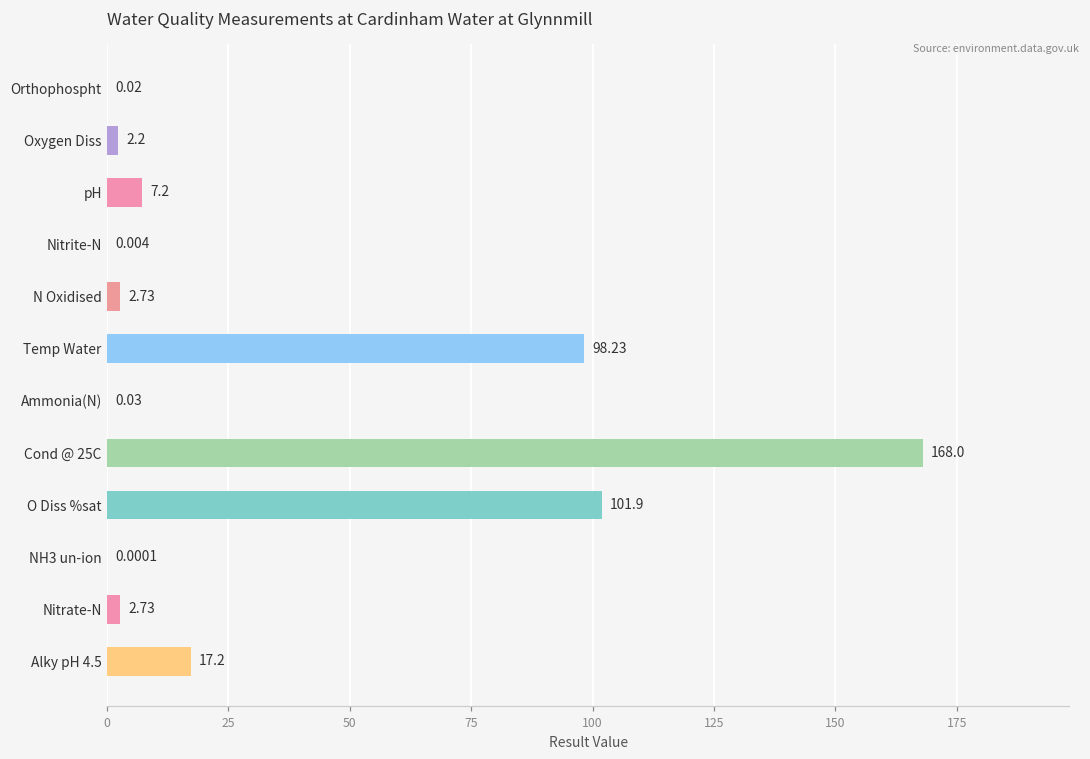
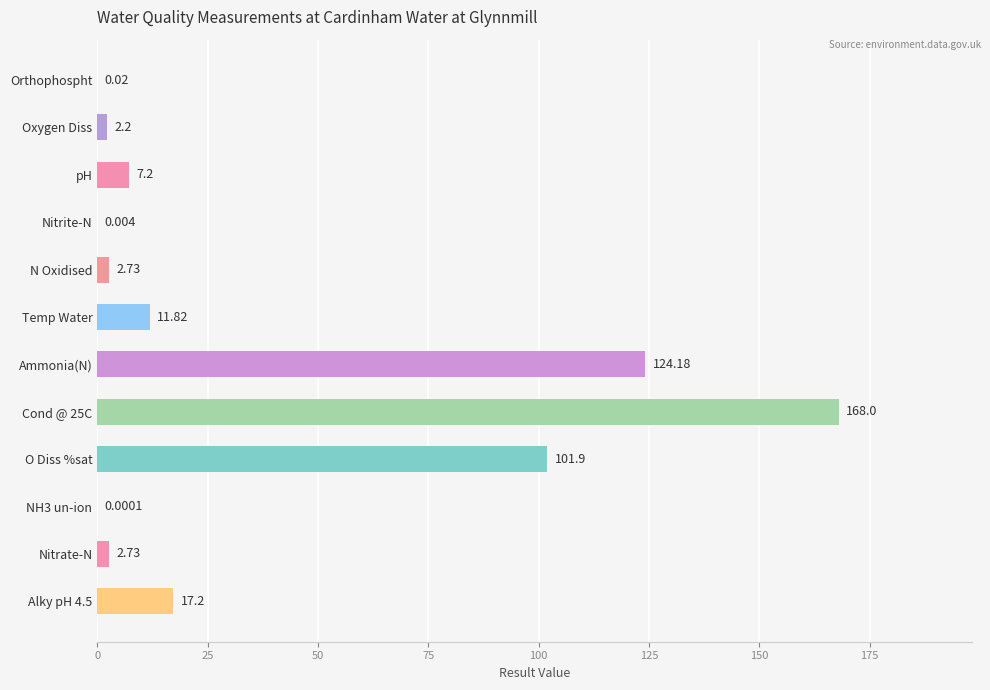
Temp Water: 98.23 -> 11.82
Ammonia(N): 0.03 -> 124.18
